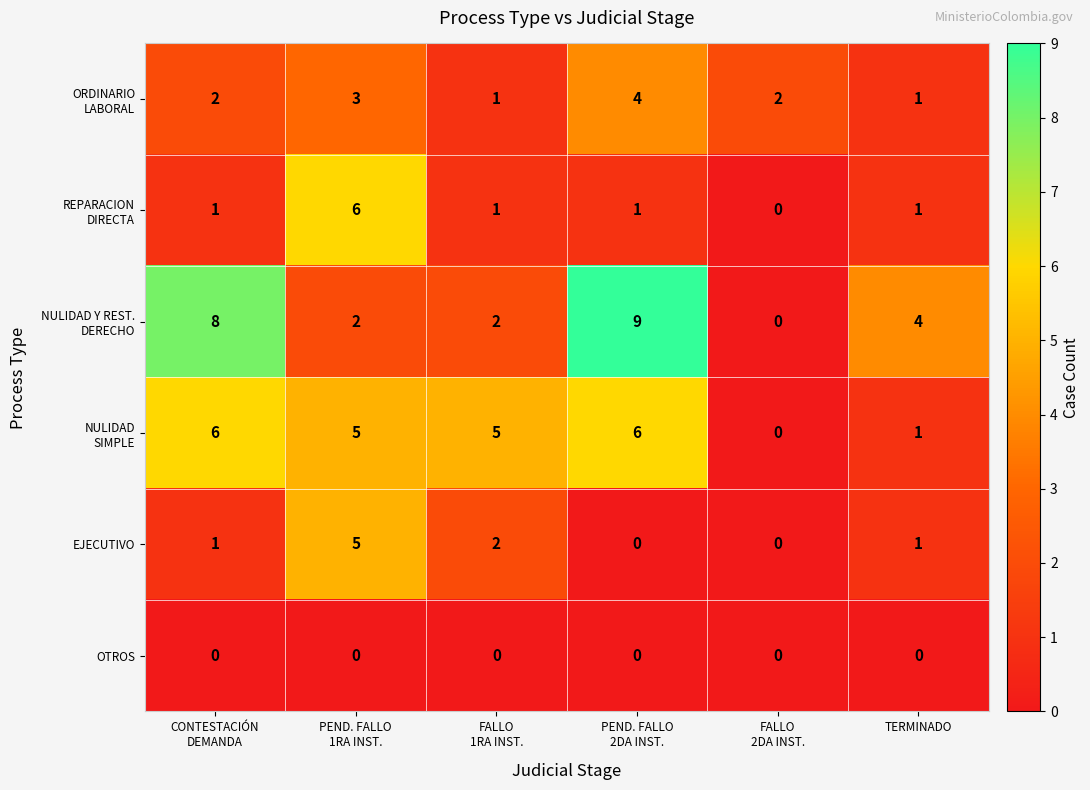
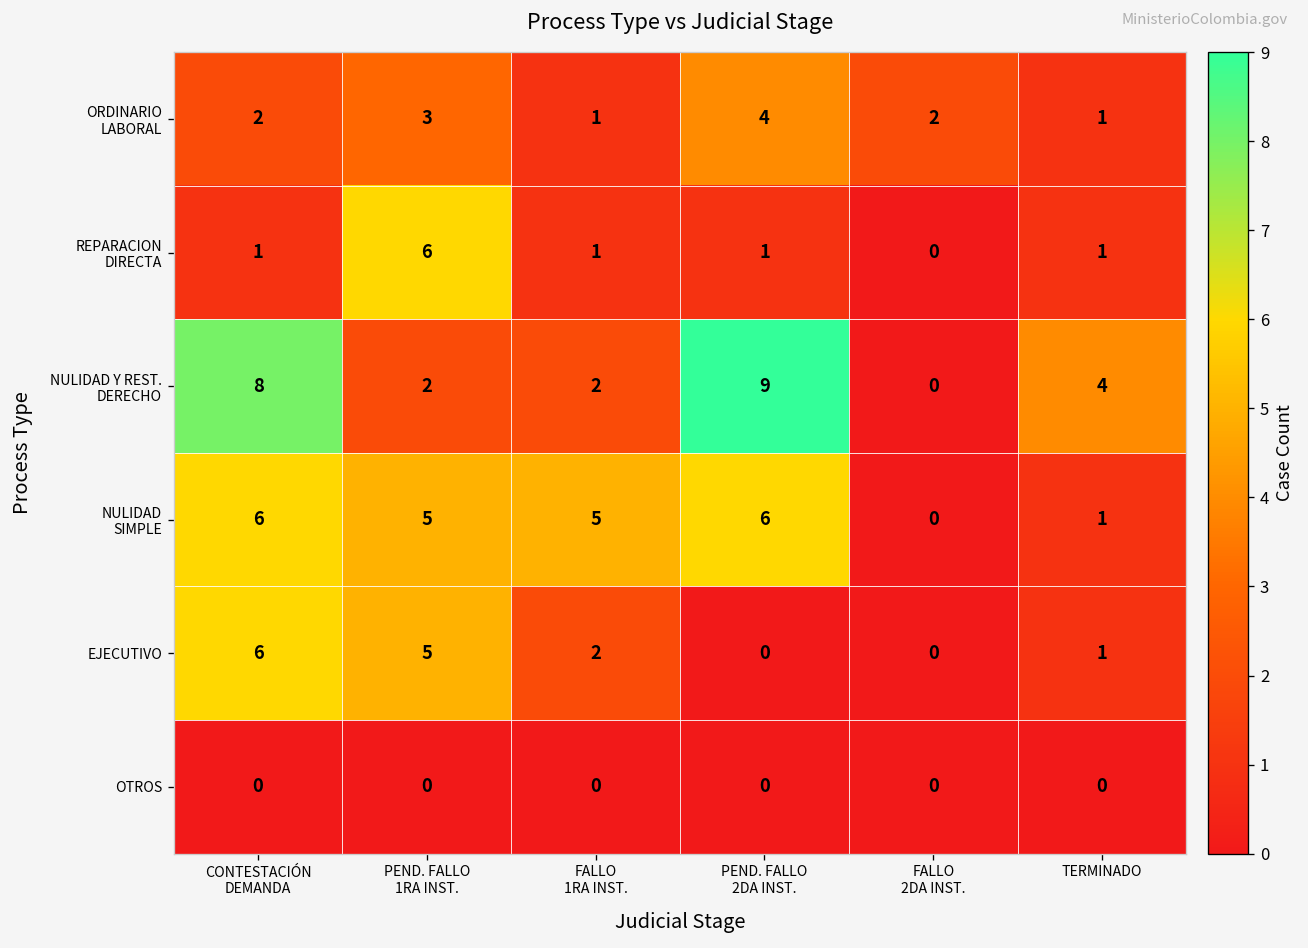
EJECUTIVO, CONTESTACIÓN DEMANDA: 1 -> 6
